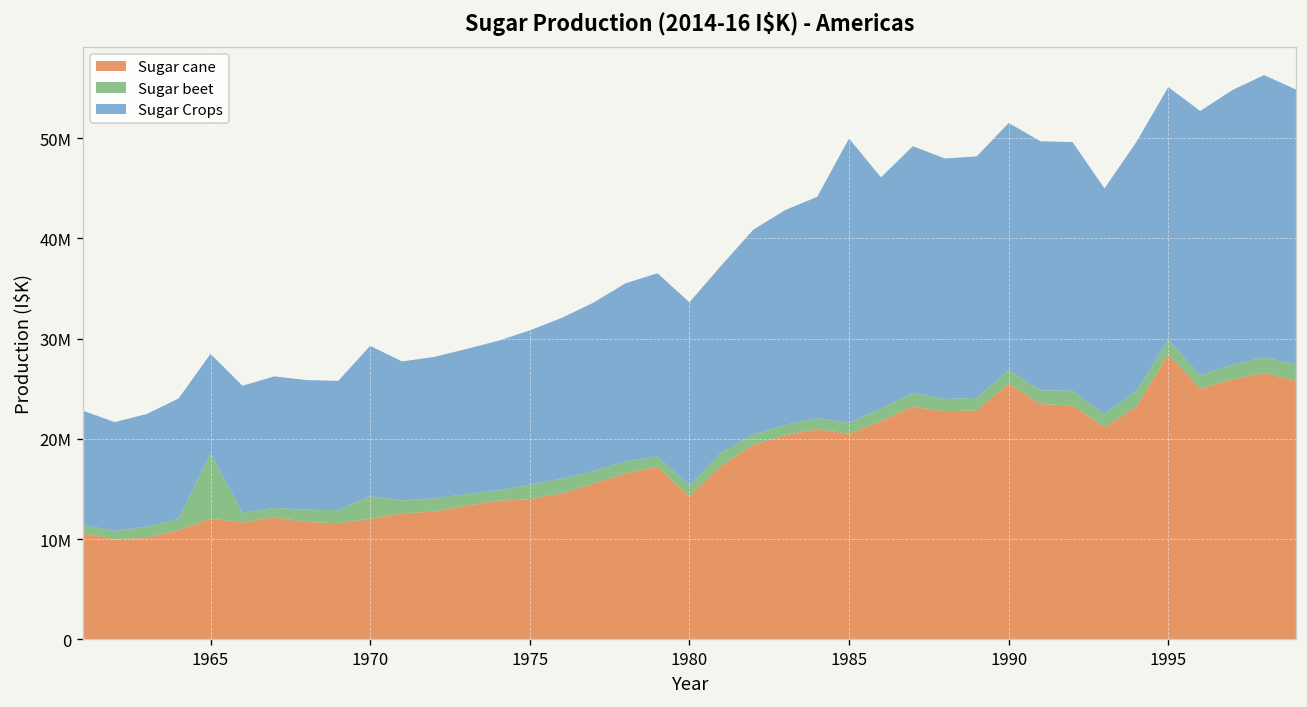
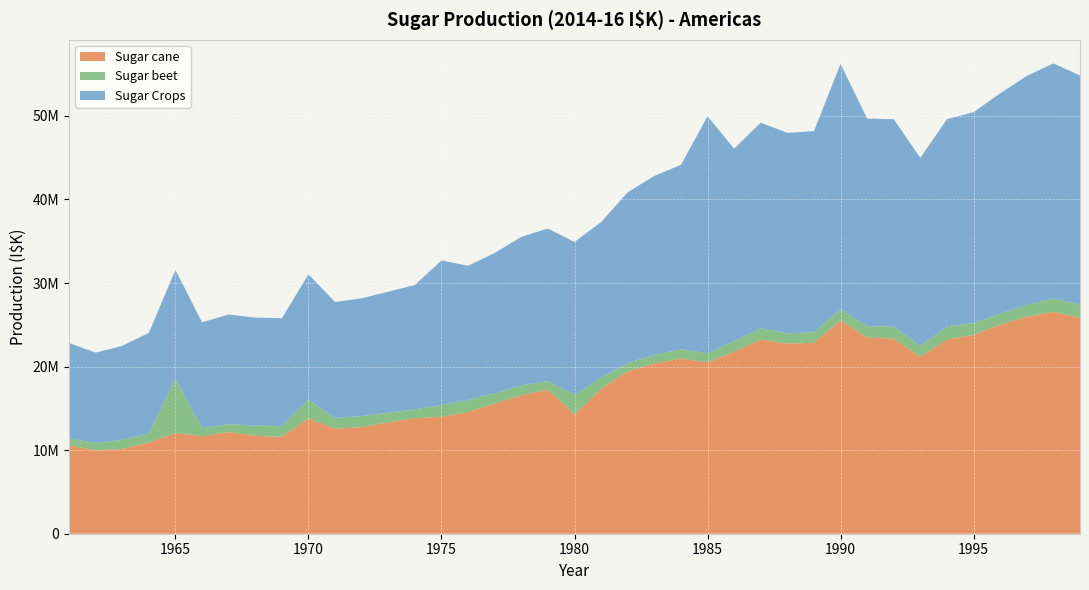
Sugar Crops, 1965: 10000000 -> 13000000
Sugar cane, 1970: 12000000 -> 14000000
Sugar Crops, 1975: 15000000 -> 17000000
Sugar beet, 1980: 1000000 -> 2000000
Sugar Crops, 1990: 25000000 -> 29000000
Sugar cane, 1995: 28000000 -> 24000000
